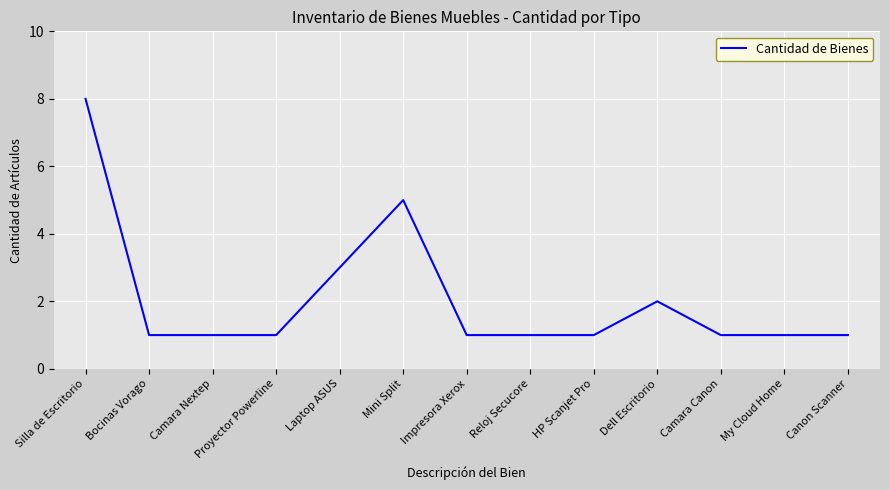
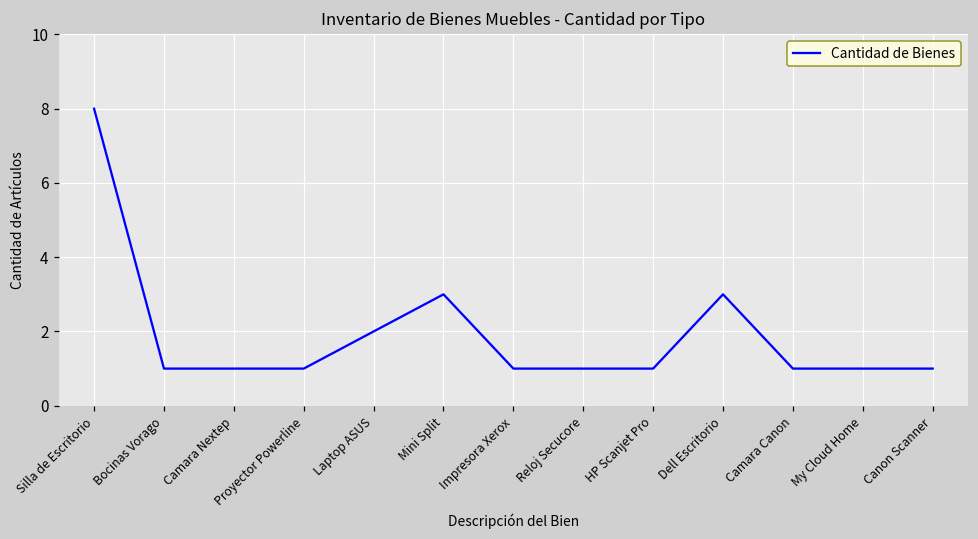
Laptop ASUS: 3 -> 2
Mini Split: 5 -> 3
Dell Escritorio: 2 -> 3
